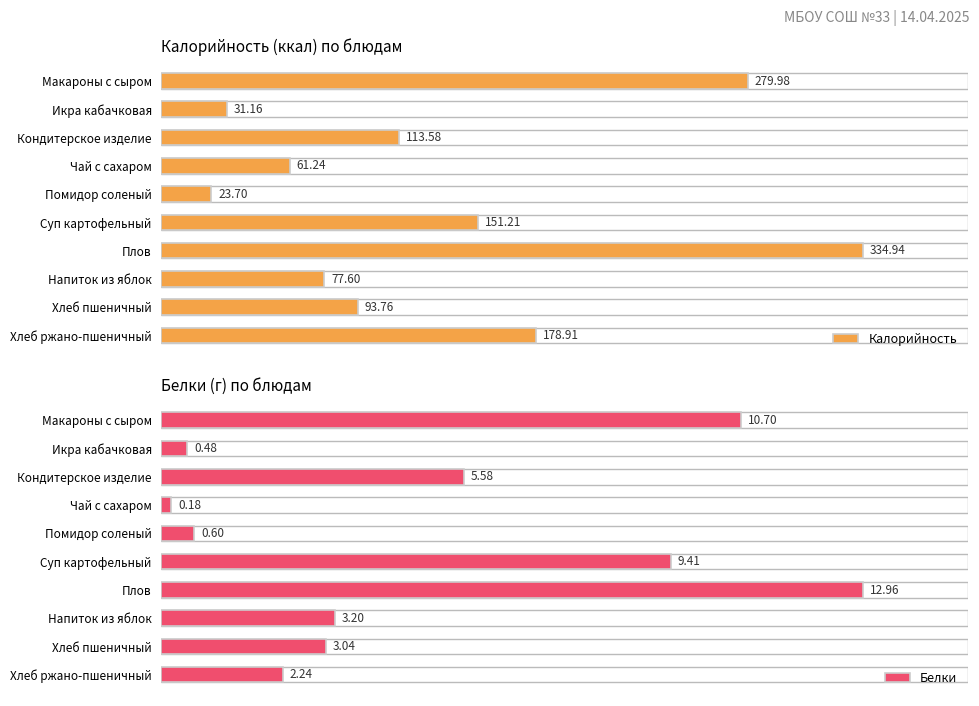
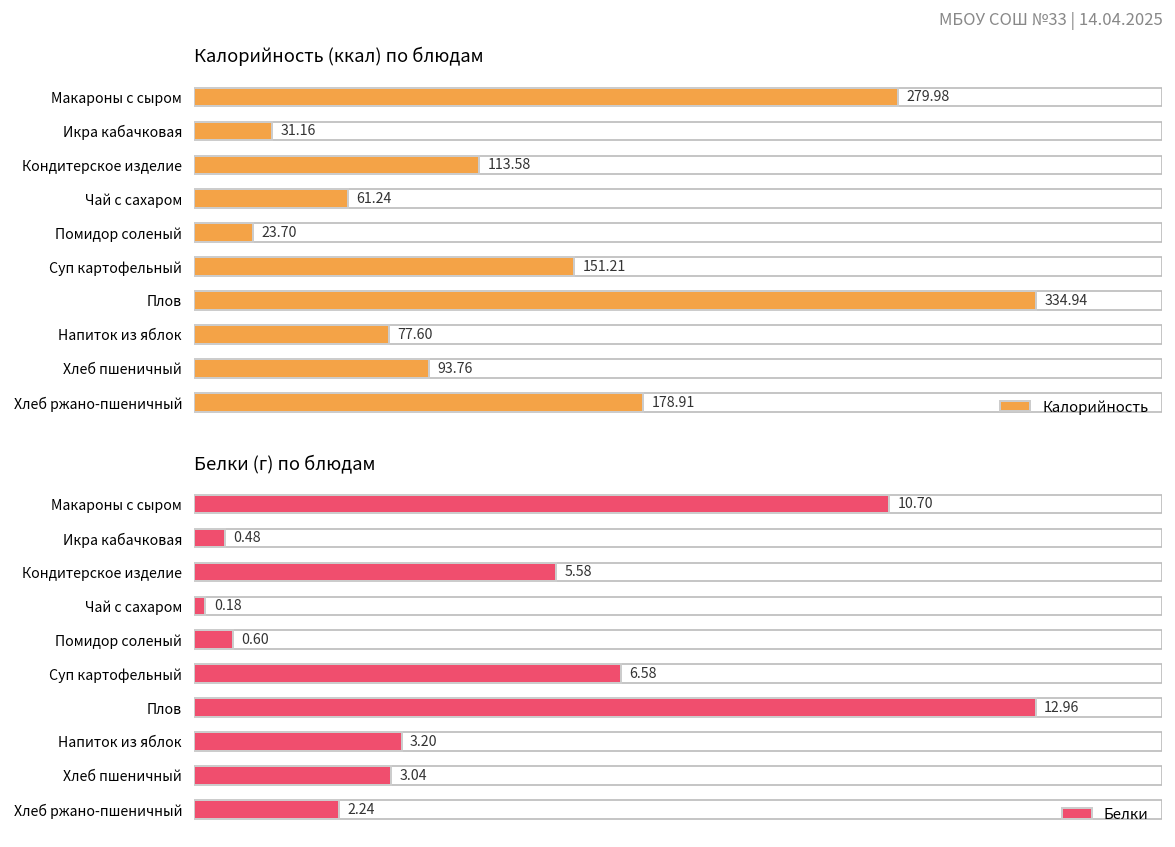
Белки (г) по блюдам, Белки, Суп картофельный: 9.41 -> 6.58
